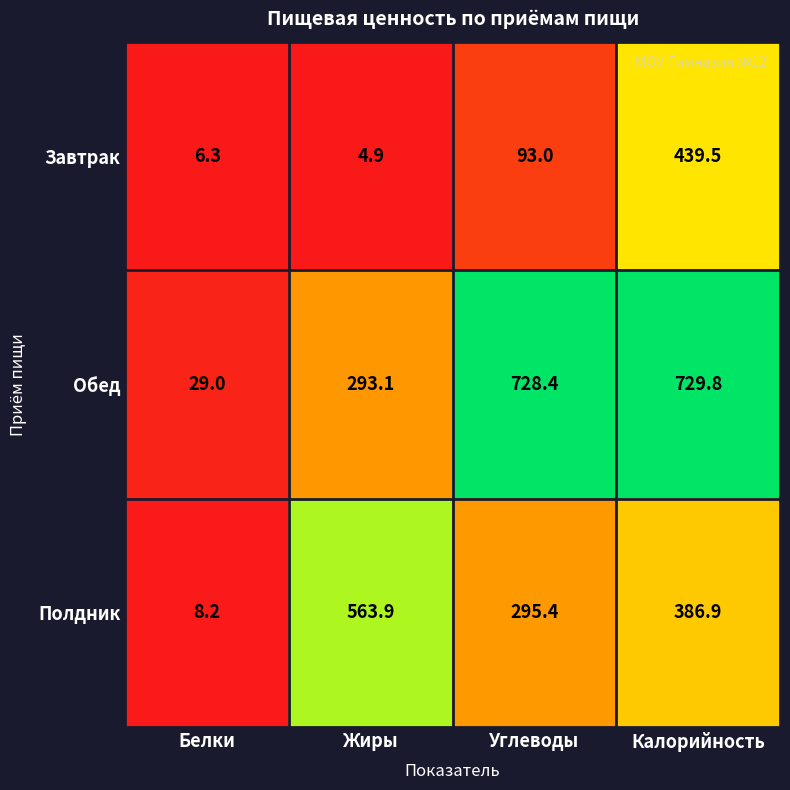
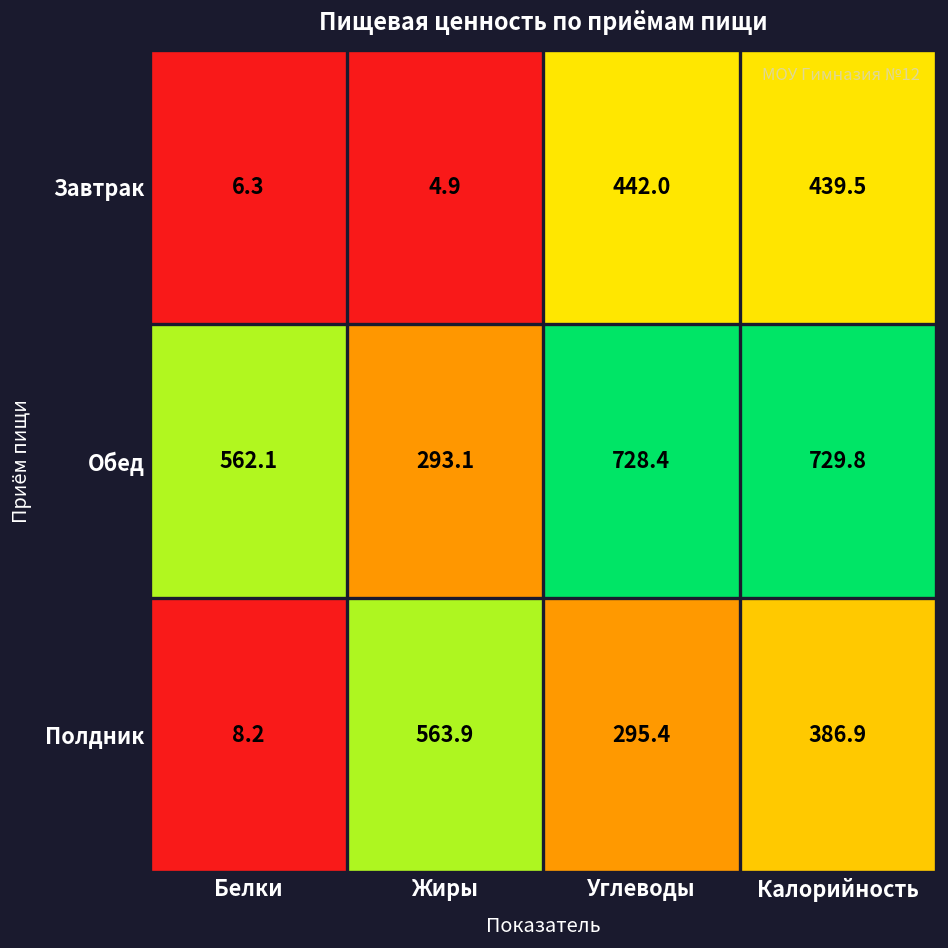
Завтрак, Углеводы: 93.0 -> 442.0
Обед, Белки: 29.0 -> 562.1
